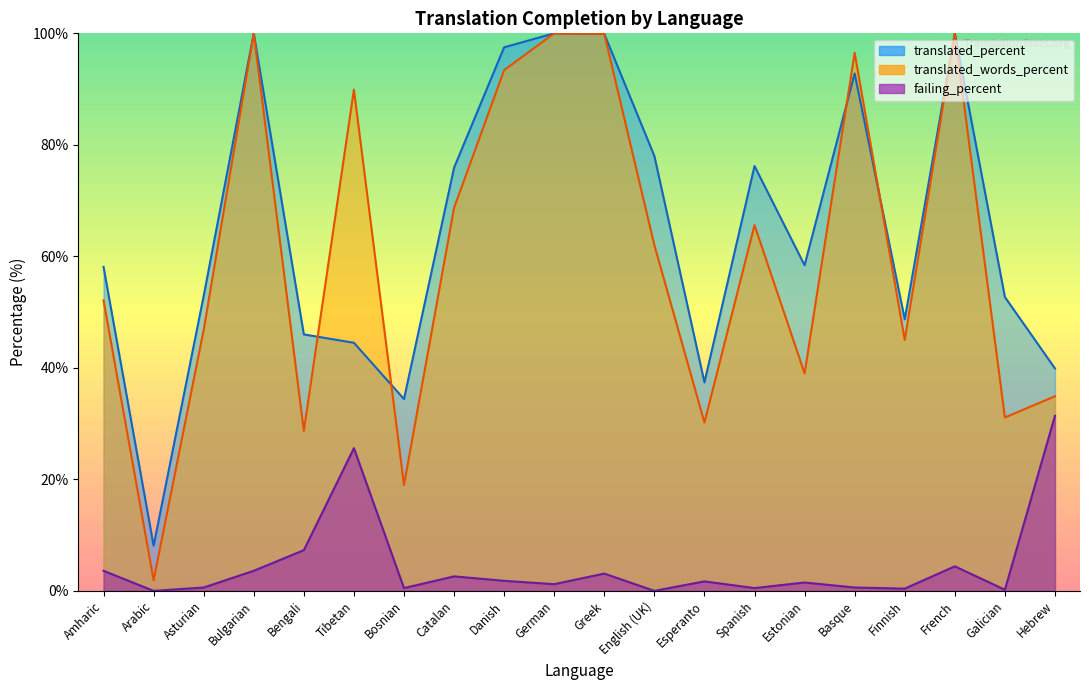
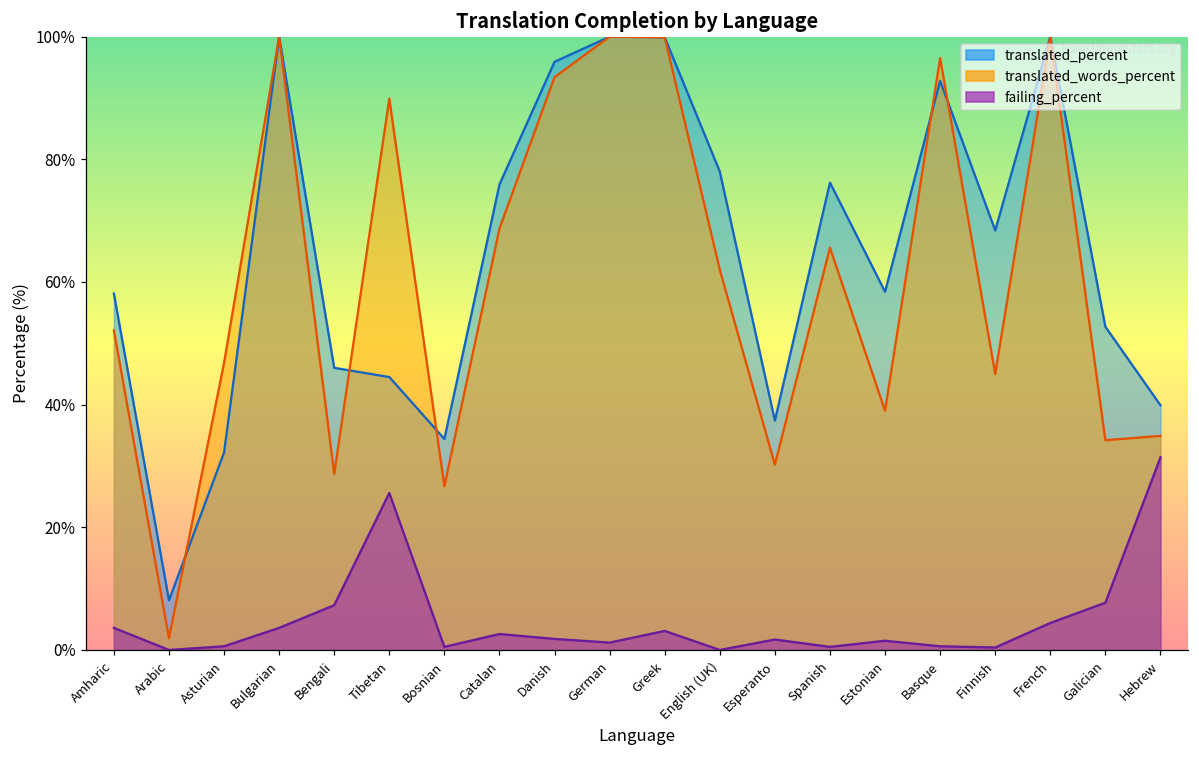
translated_percent, Asturian: 53% -> 32%
translated_words_percent, Bosnian: 19% -> 27%
translated_percent, Danish: 98% -> 96%
translated_percent, Finnish: 49% -> 68%
translated_words_percent, Galician: 31% -> 34%
failing_percent, Galician: 0% -> 8%
